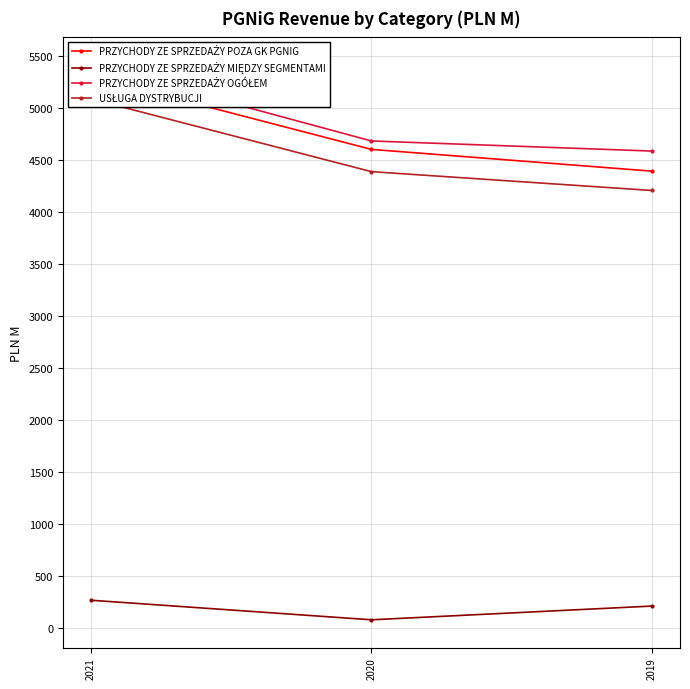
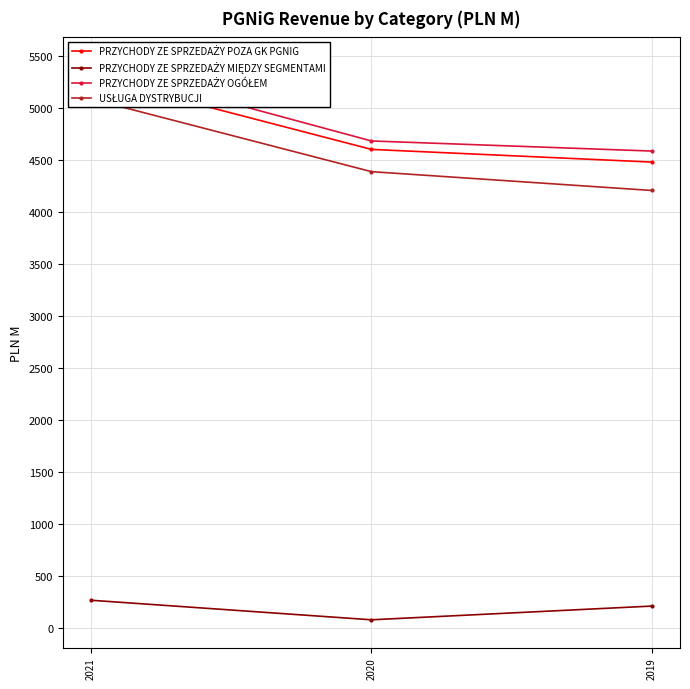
PRZYCHODY ZE SPRZEDAŻY POZA GK PGNIG, 2019: 4390 -> 4480
